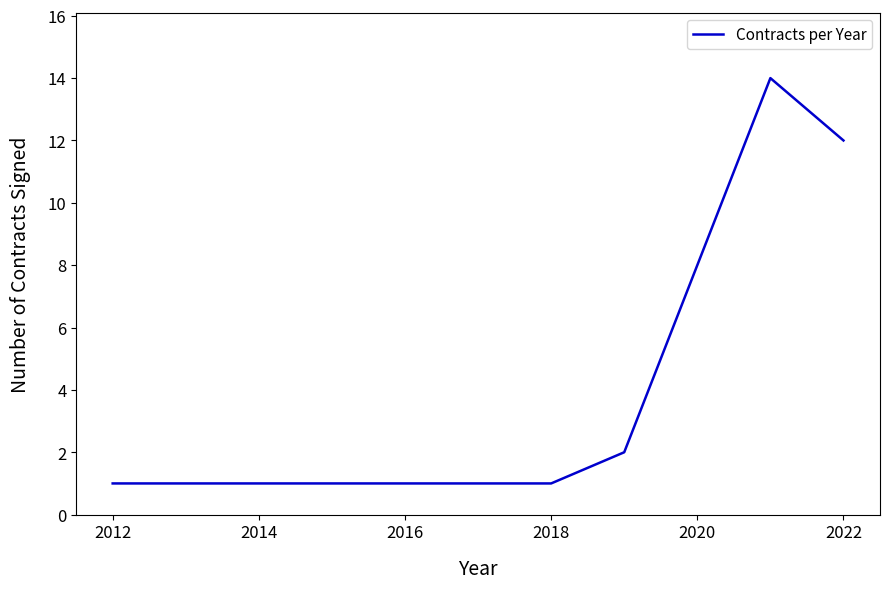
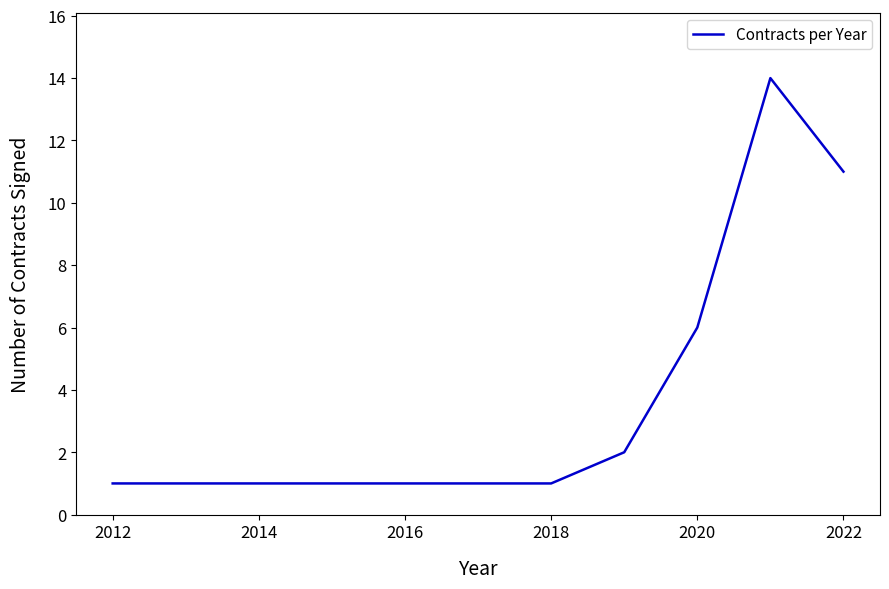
2020: 8 -> 6
2022: 12 -> 11
